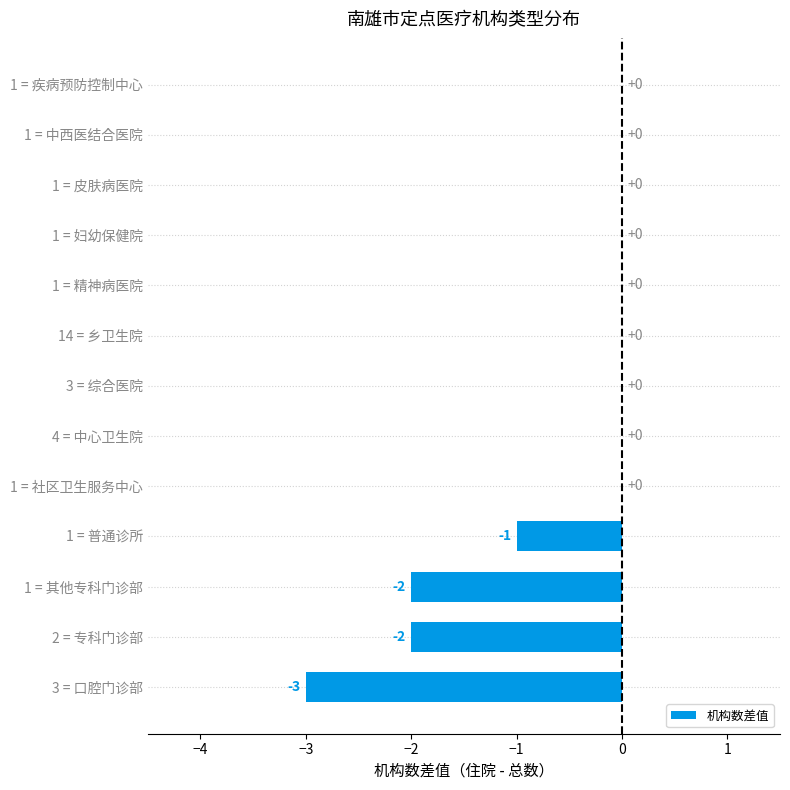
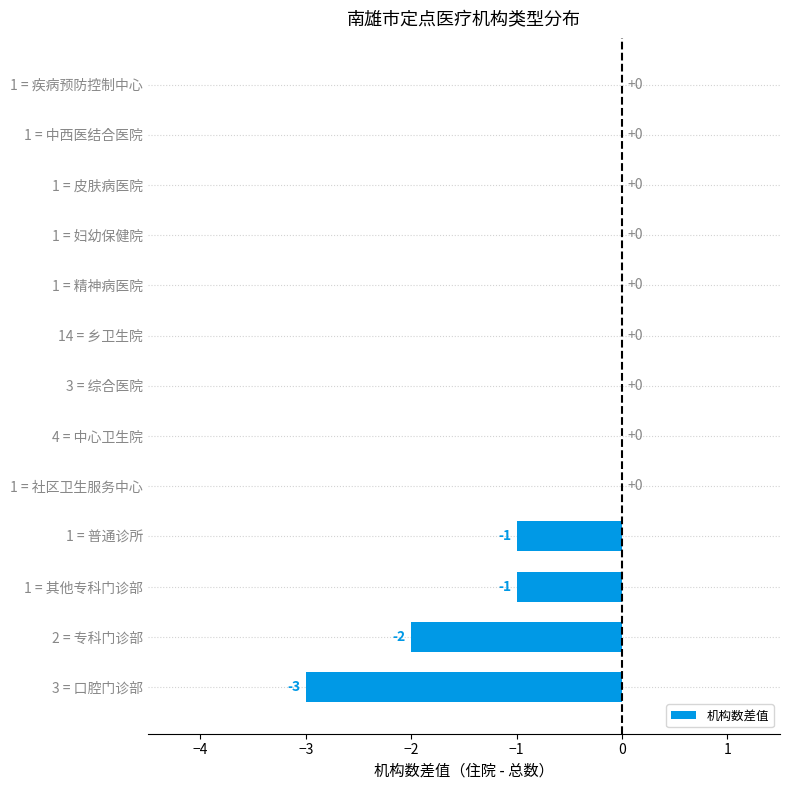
1 = 其他专科门诊部: -2 -> -1
